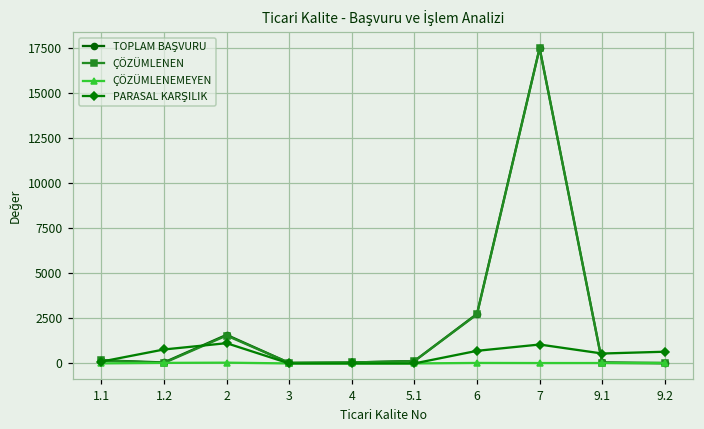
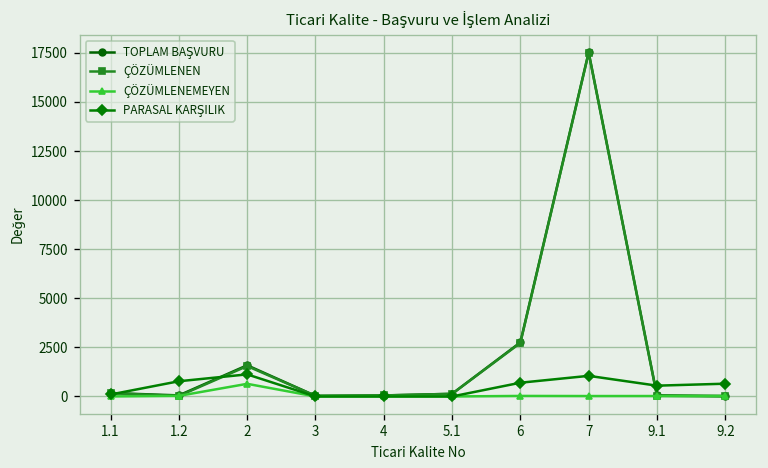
ÇÖZÜMLENEMEYEN, 2: 0 -> 600
